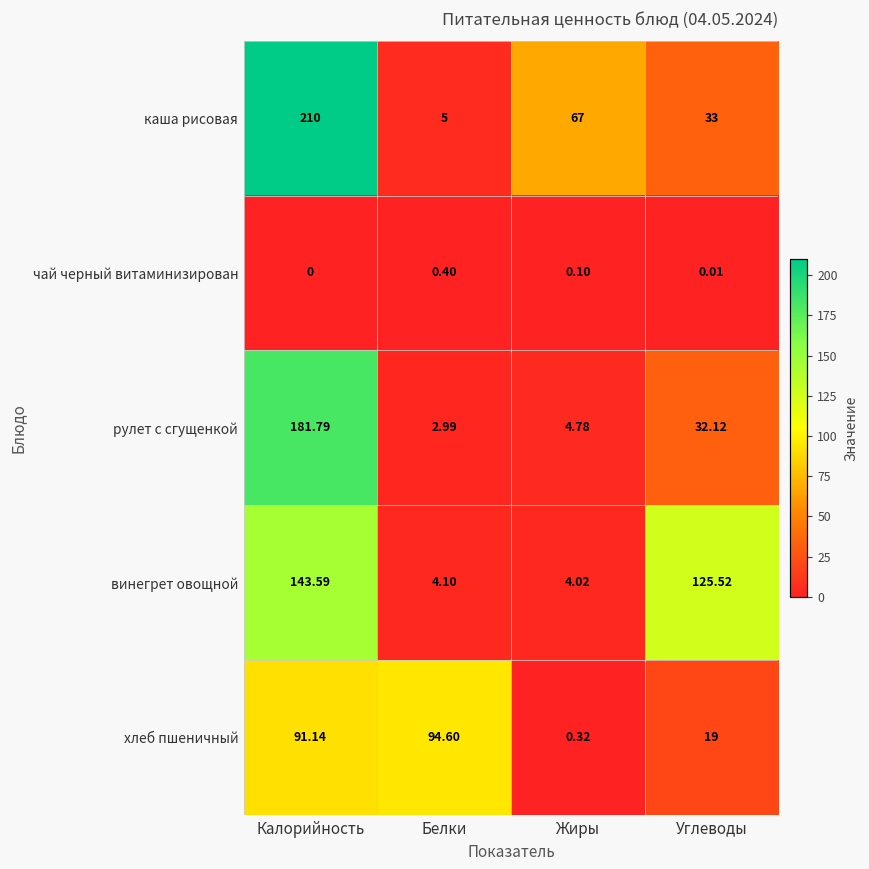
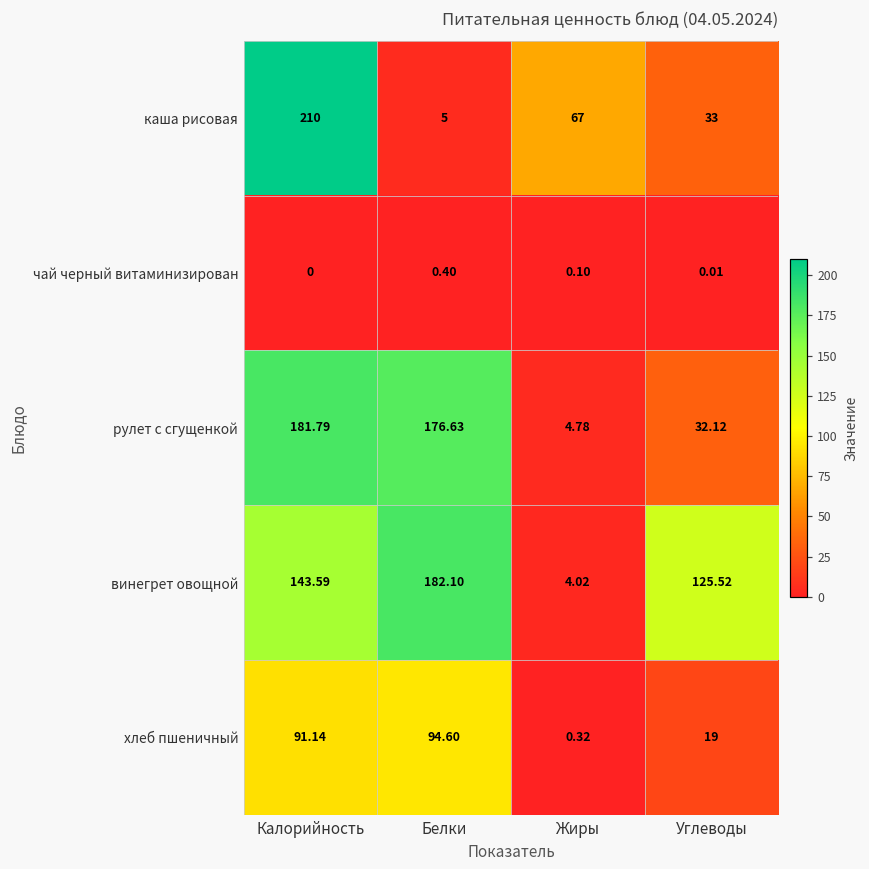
рулет с сгущенкой, Белки: 2.99 -> 176.63
винегрет овощной, Белки: 4.10 -> 182.10
